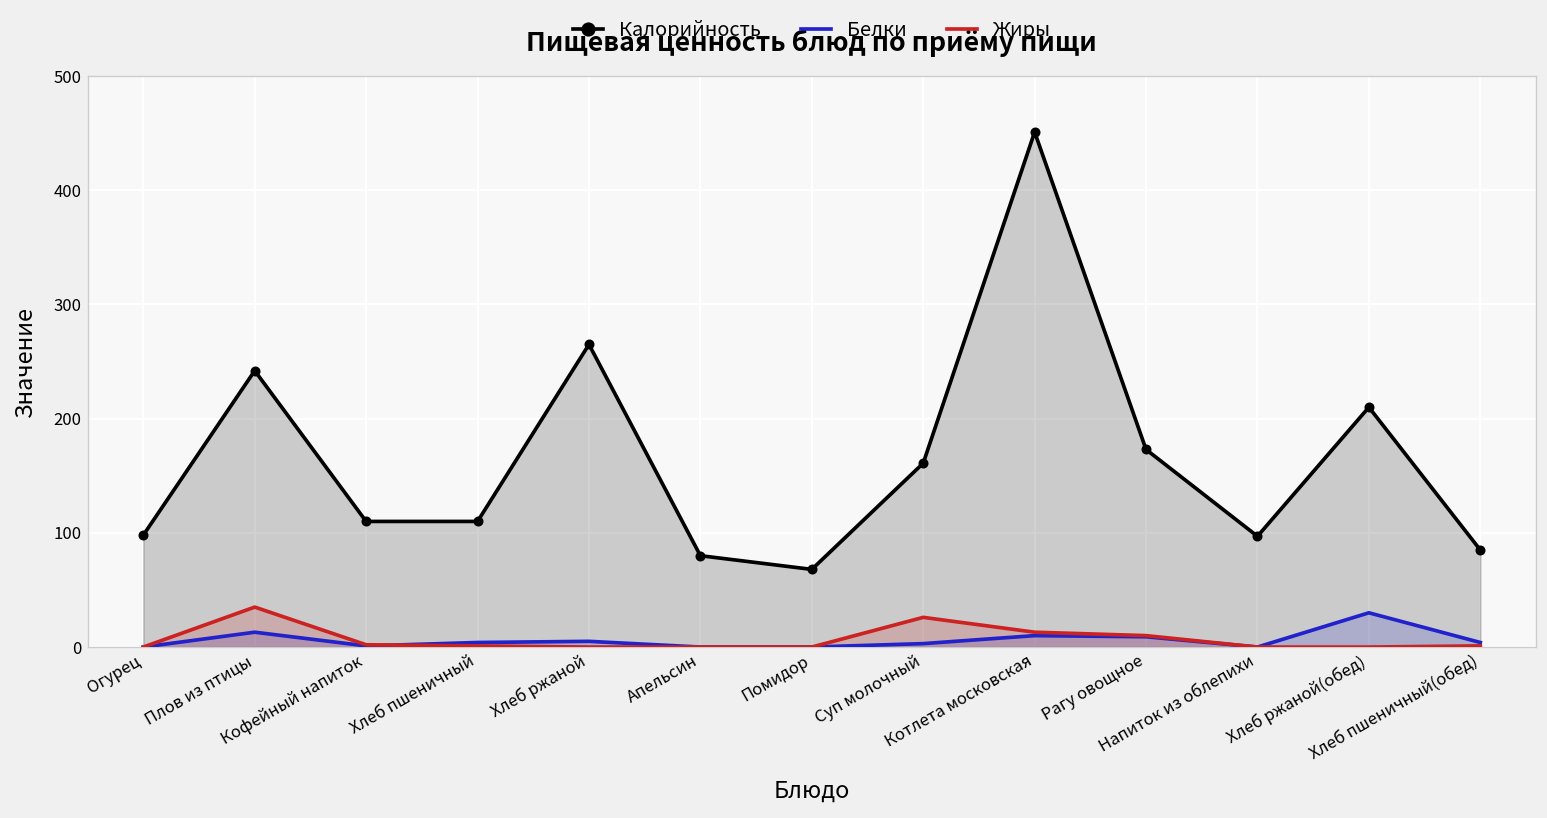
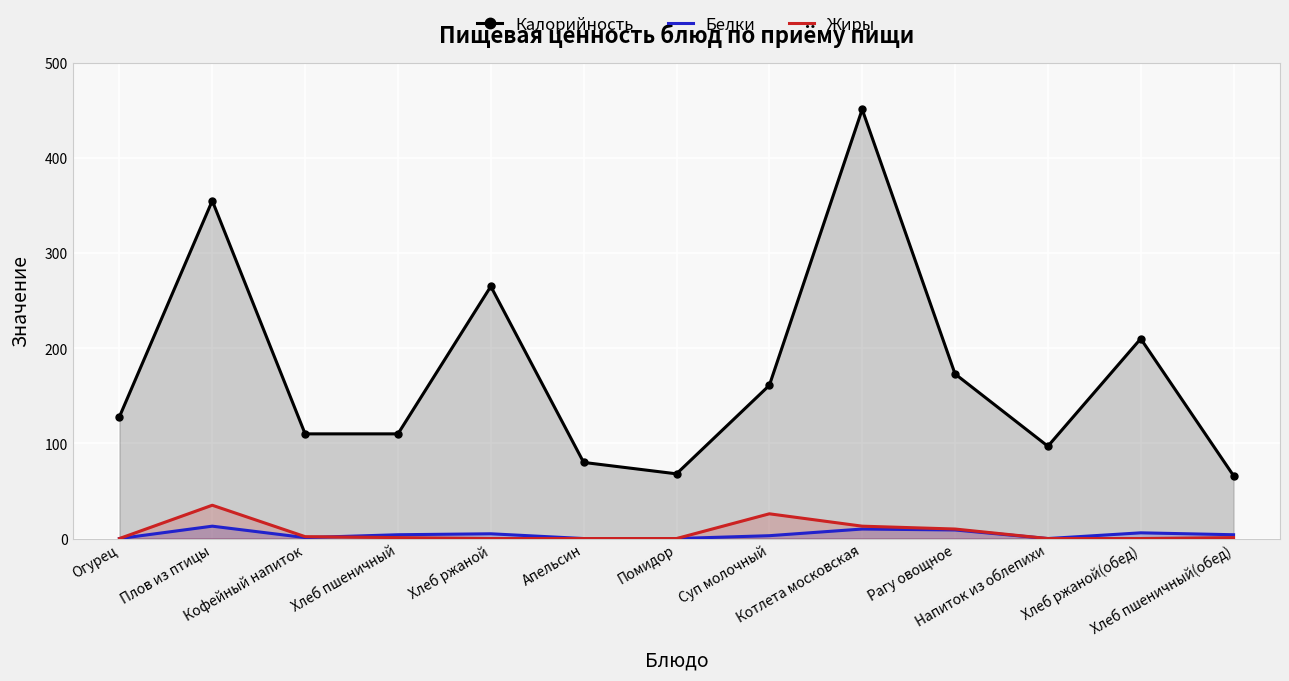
Калорийность, Огурец: 100 -> 130
Калорийность, Плов из птицы: 240 -> 360
Белки, Хлеб ржаной(обед): 30 -> 10
Калорийность, Хлеб пшеничный(обед): 90 -> 70
